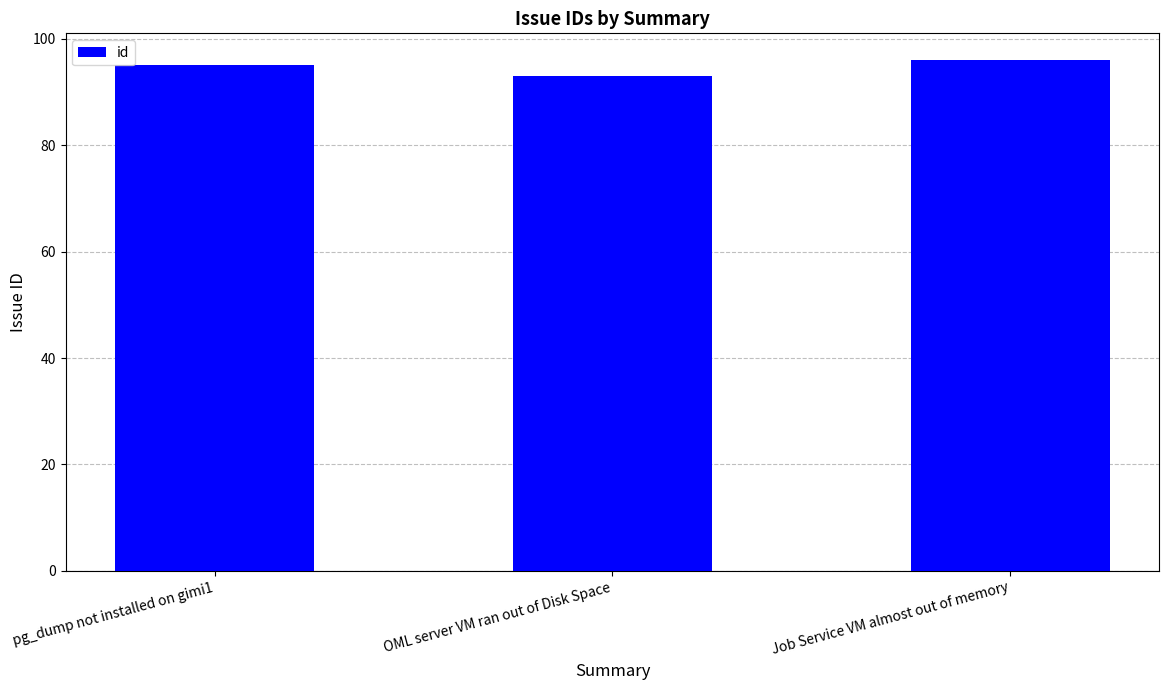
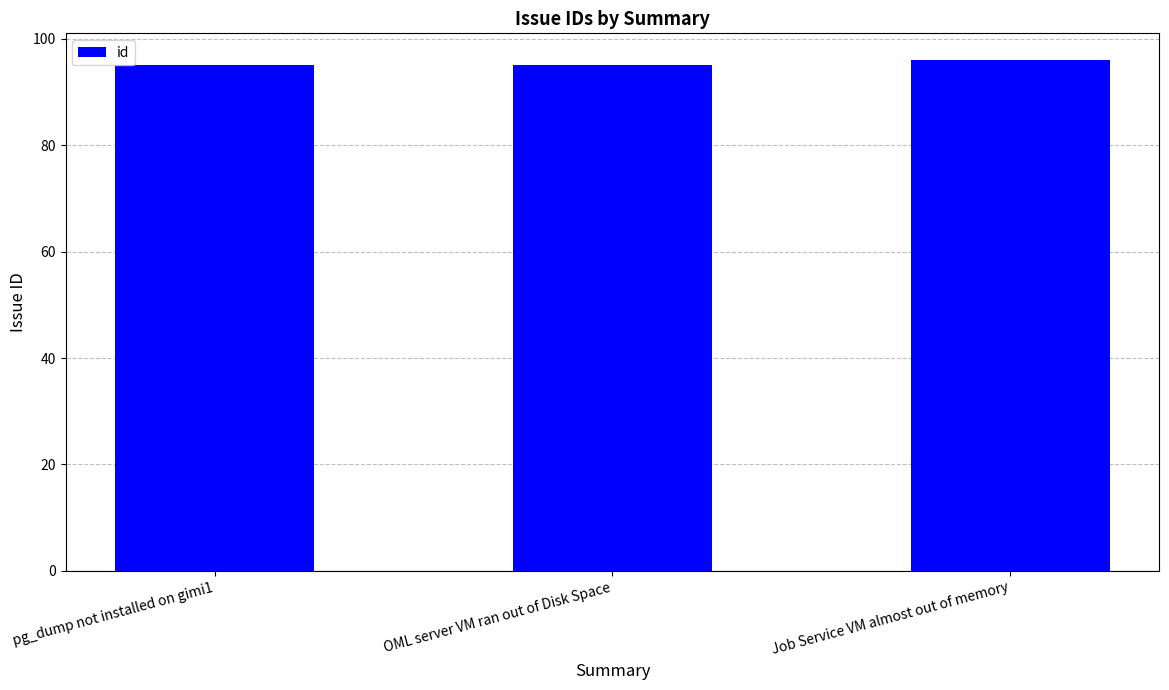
OML server VM ran out of Disk Space: 93 -> 95
